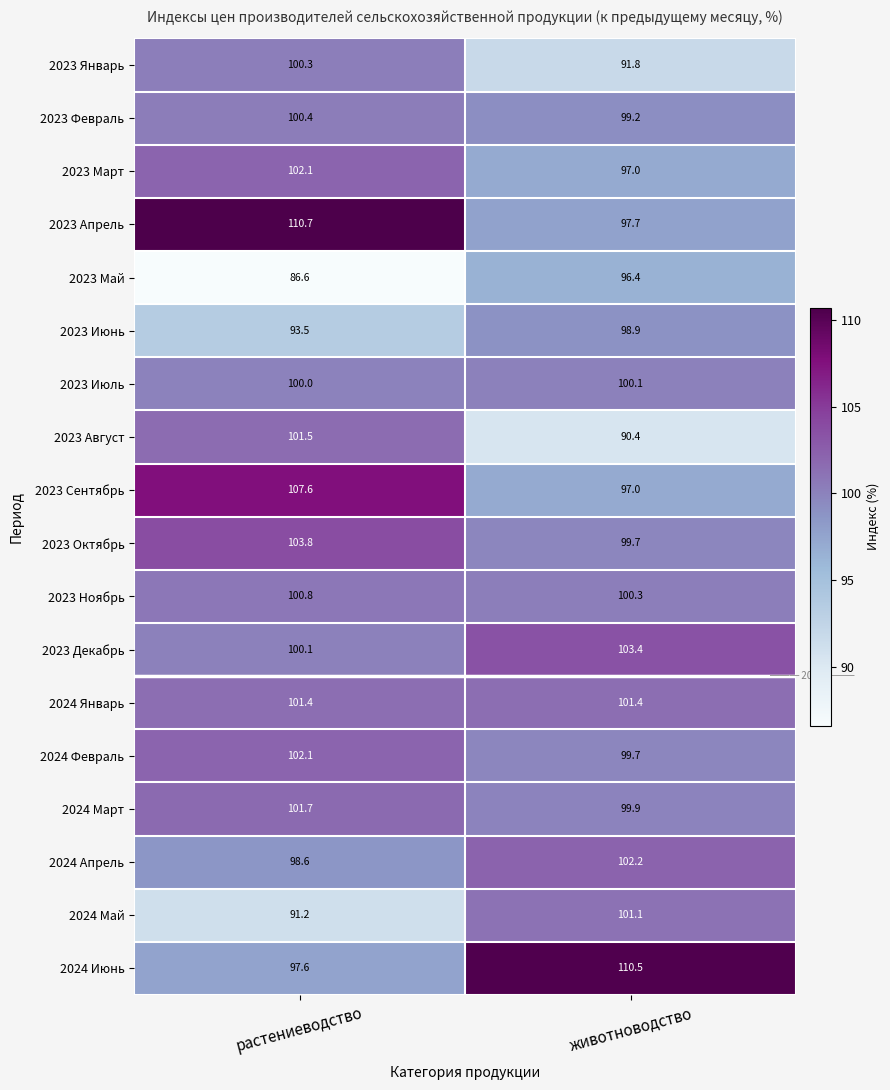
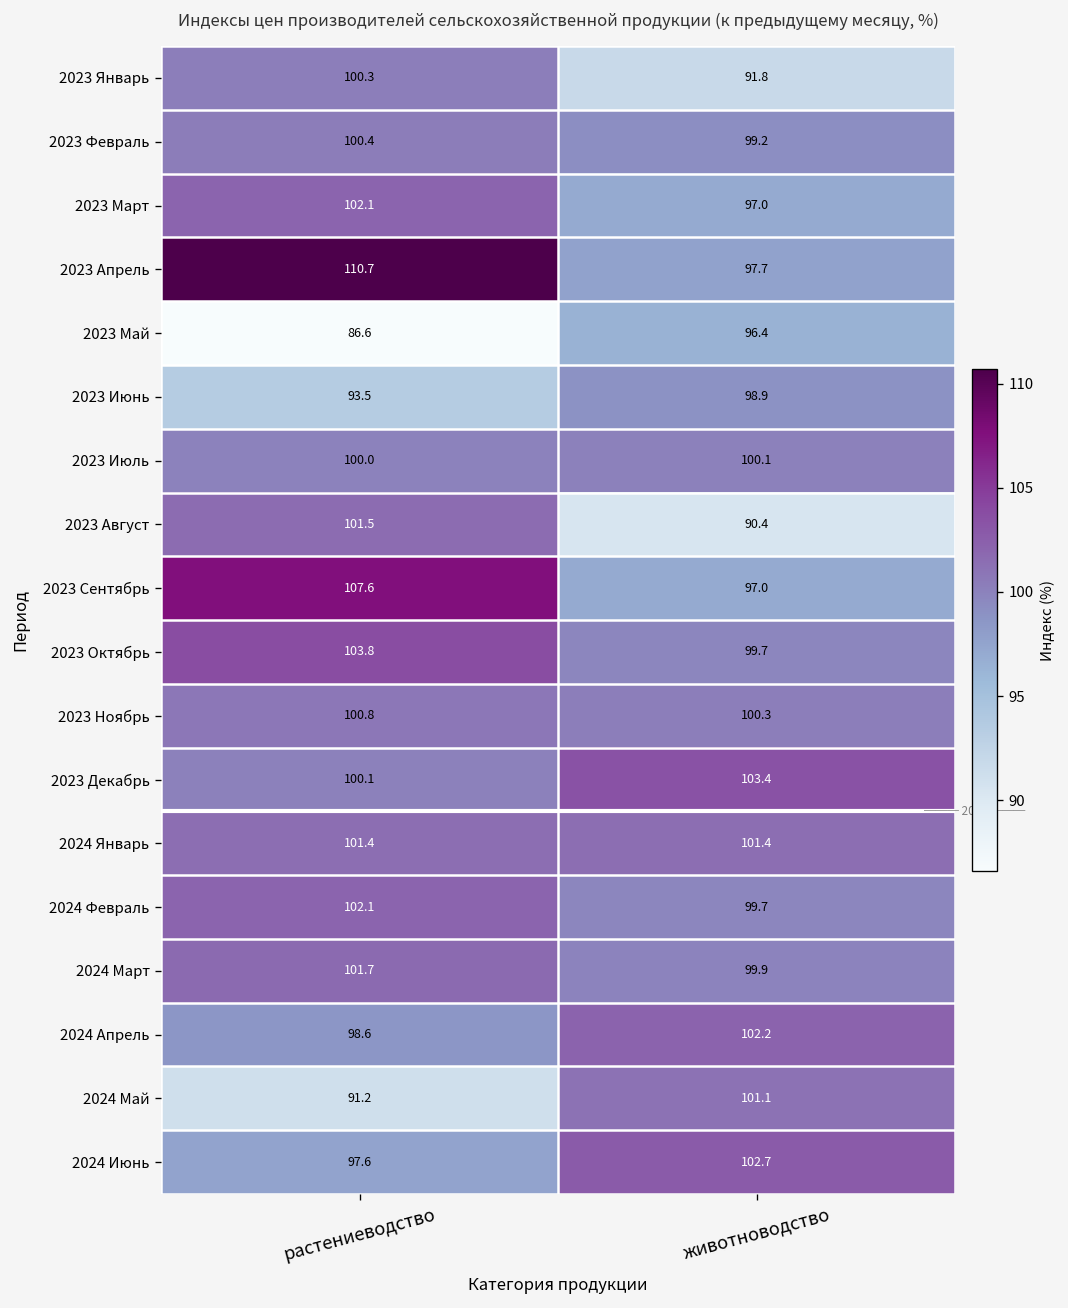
2024 Июнь, животноводство: 110.5 -> 102.7
